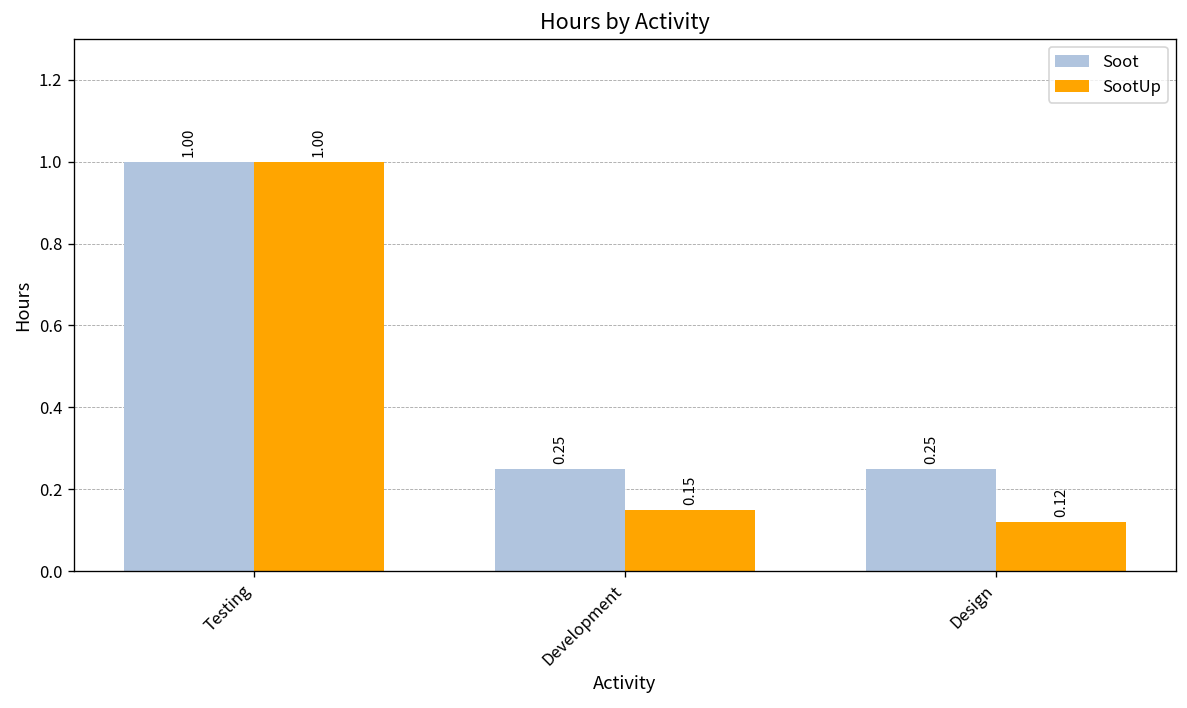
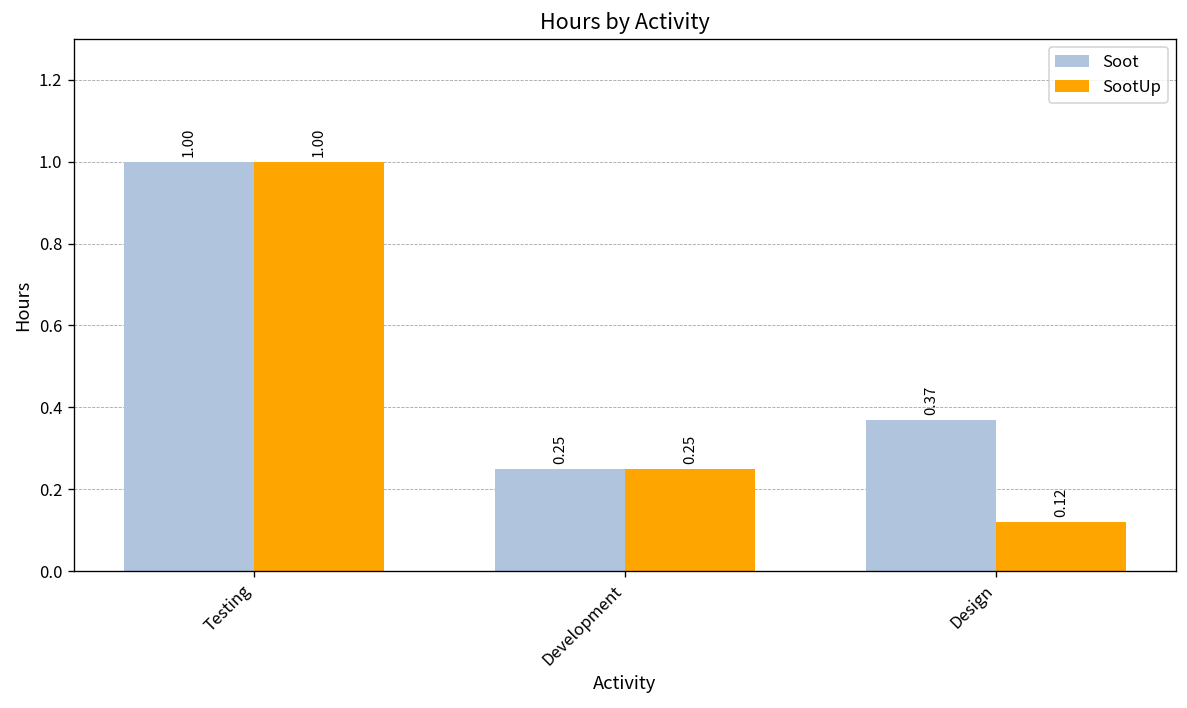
SootUp, Development: 0.15 -> 0.25
Soot, Design: 0.25 -> 0.37
